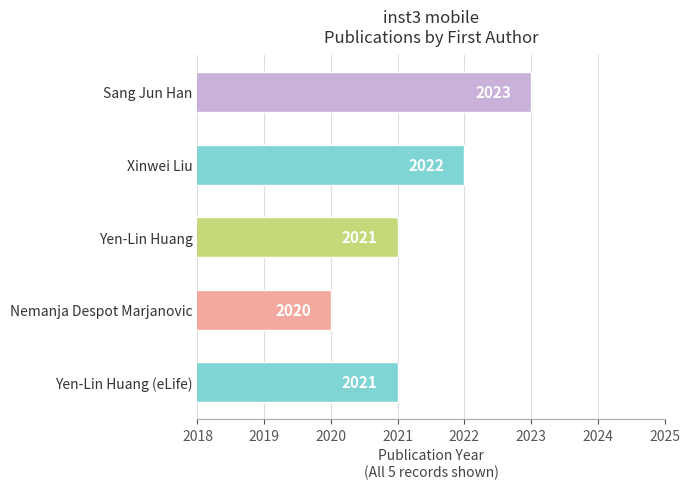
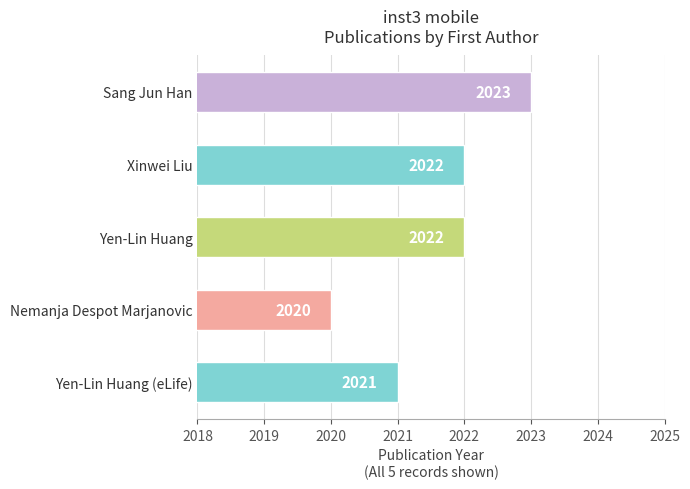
Yen-Lin Huang: 2021 -> 2022
